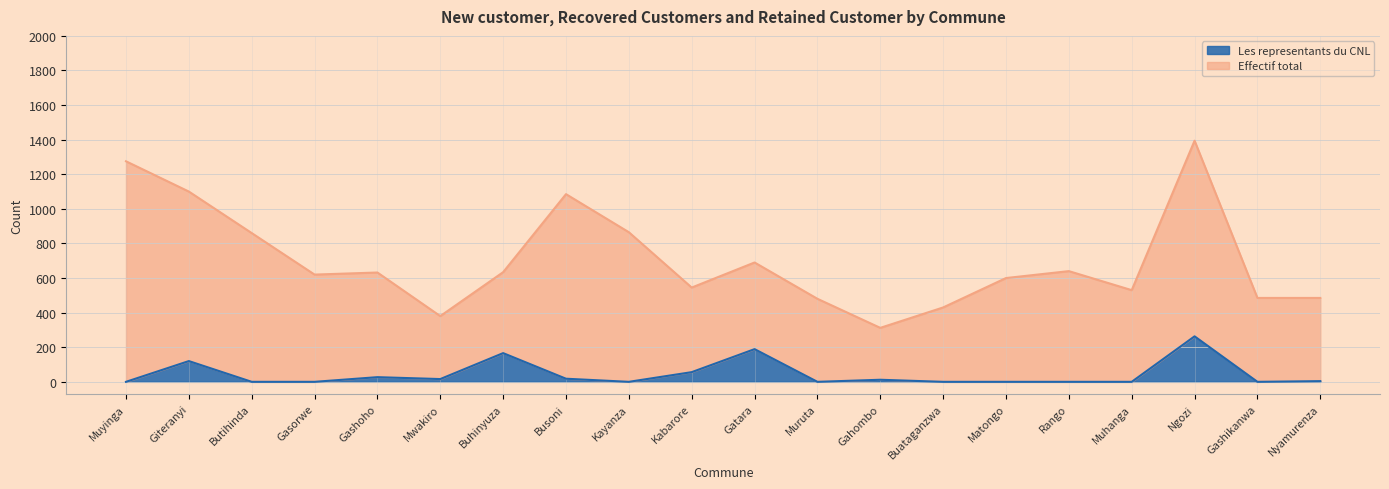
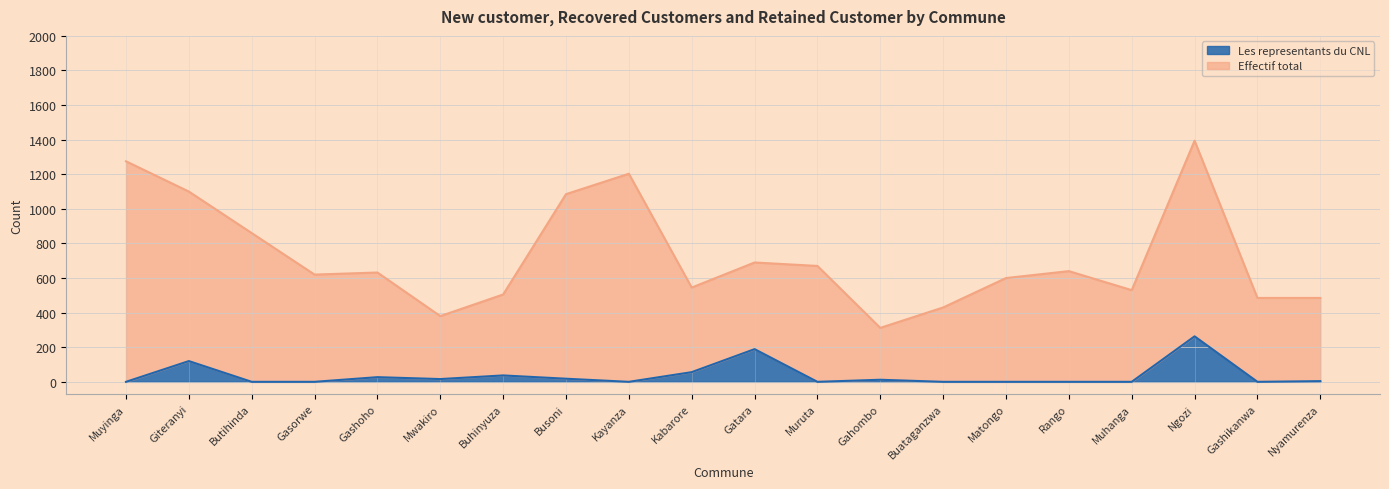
Les representants du CNL, Buhinyuza: 170 -> 40
Effectif total, Kayanza: 870 -> 1200
Effectif total, Muruta: 480 -> 670
